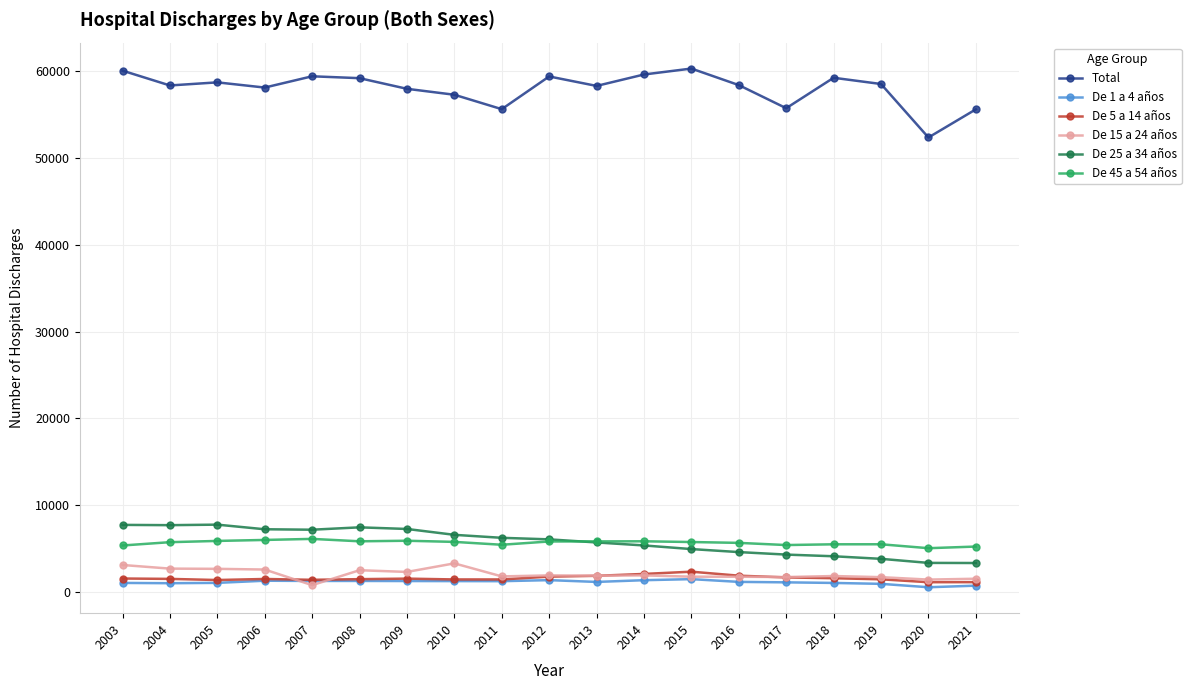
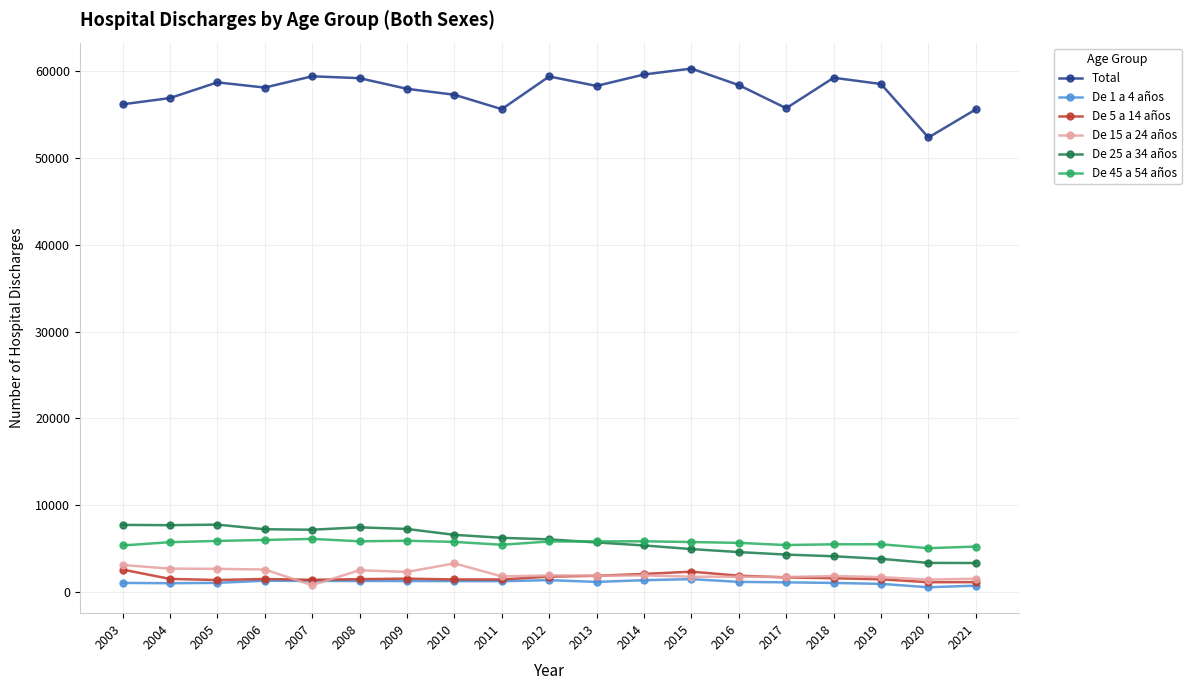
Total, 2003: 60000 -> 56000
De 5 a 14 años, 2003: 2000 -> 3000
Total, 2004: 58000 -> 57000
